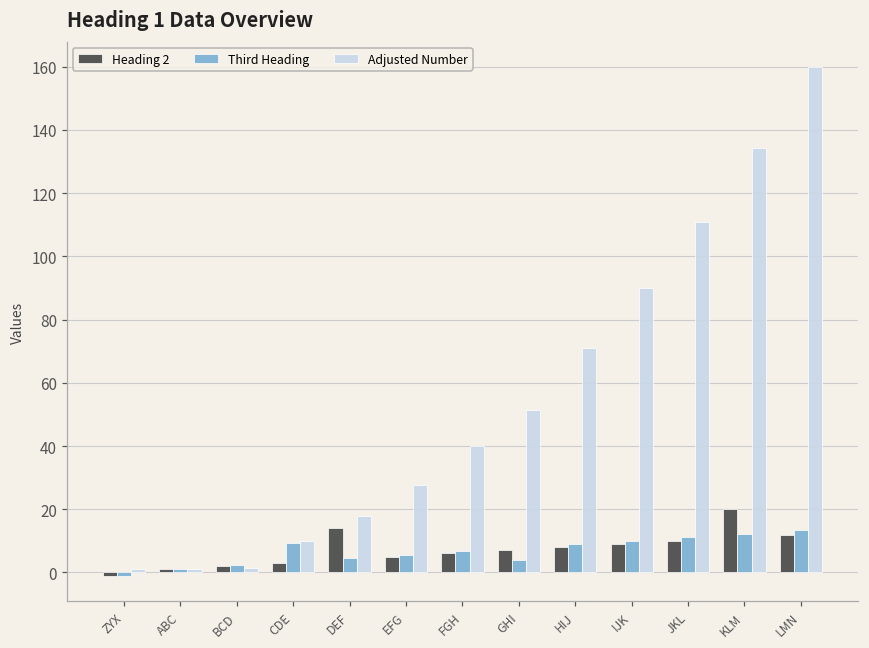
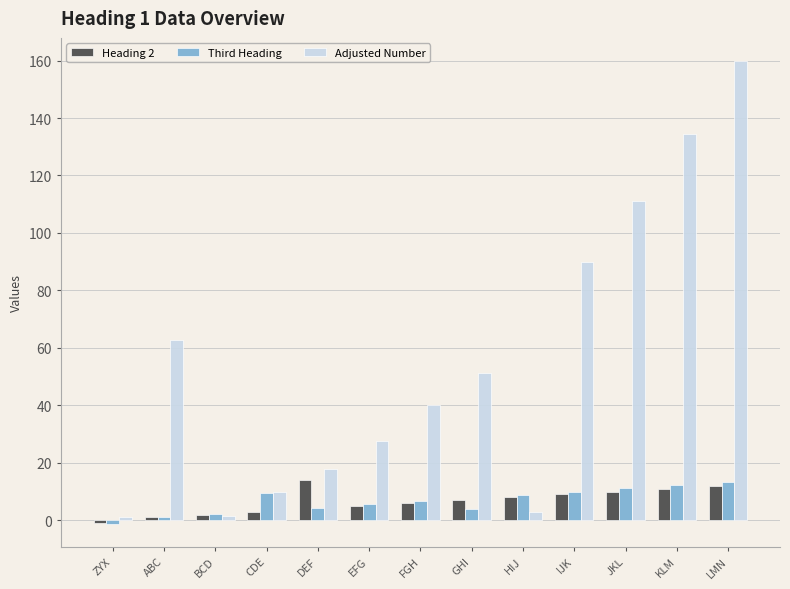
Adjusted Number, ABC: 1 -> 63
Adjusted Number, HIJ: 71 -> 3
Heading 2, KLM: 20 -> 11
